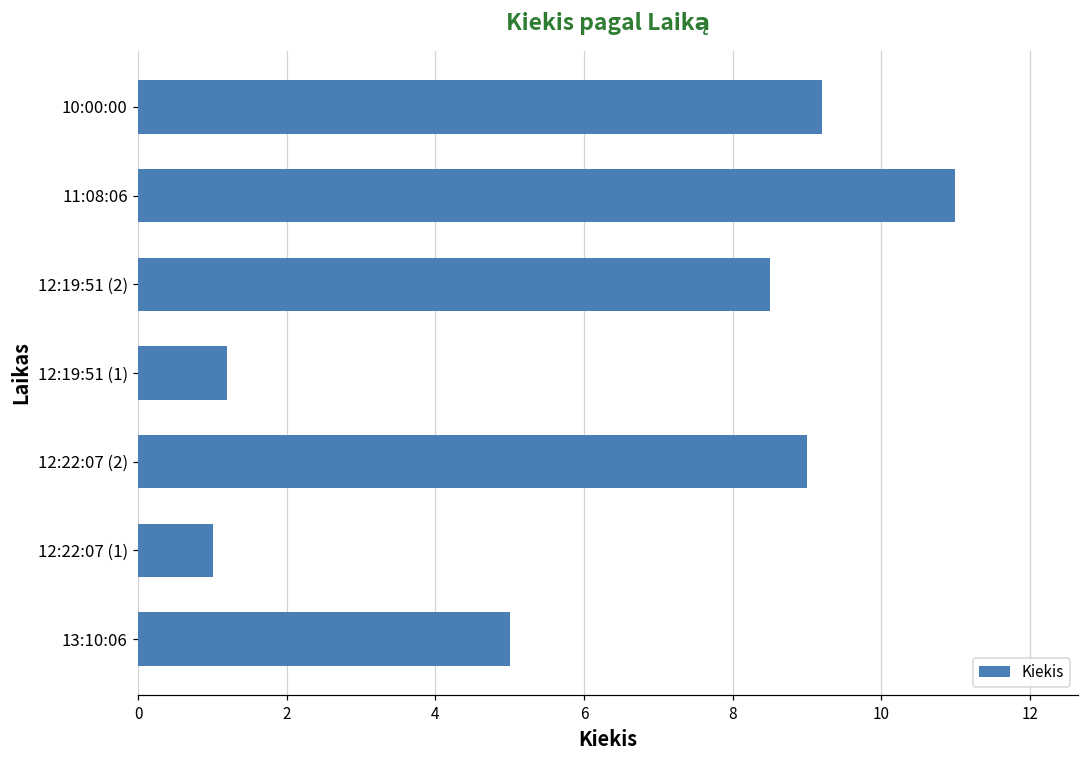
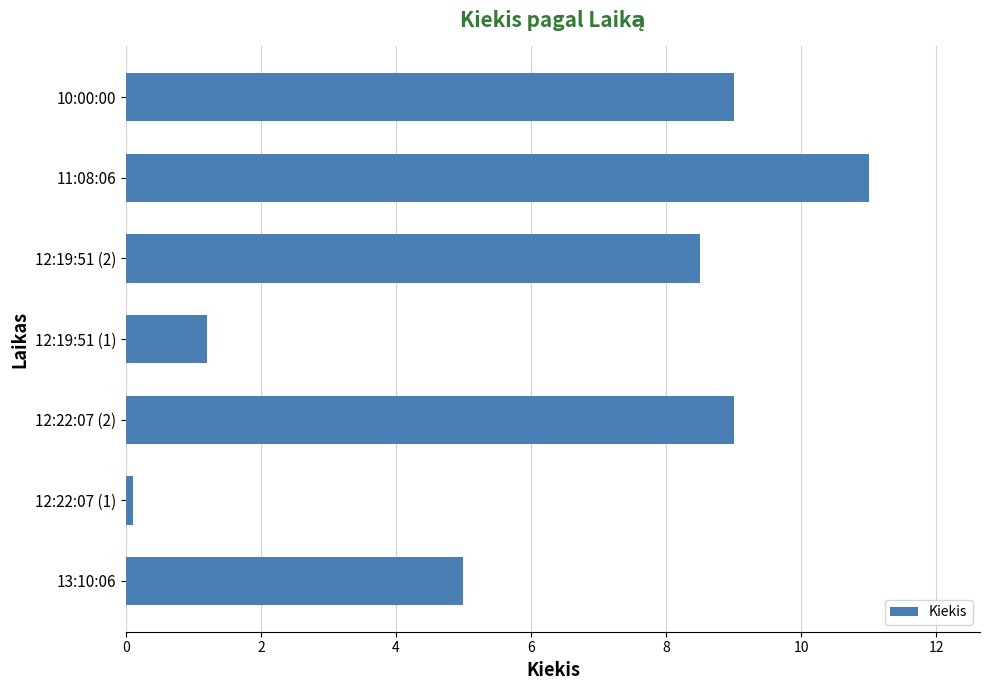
10:00:00: 9.2 -> 9.0
12:22:07 (1): 1.0 -> 0.1
